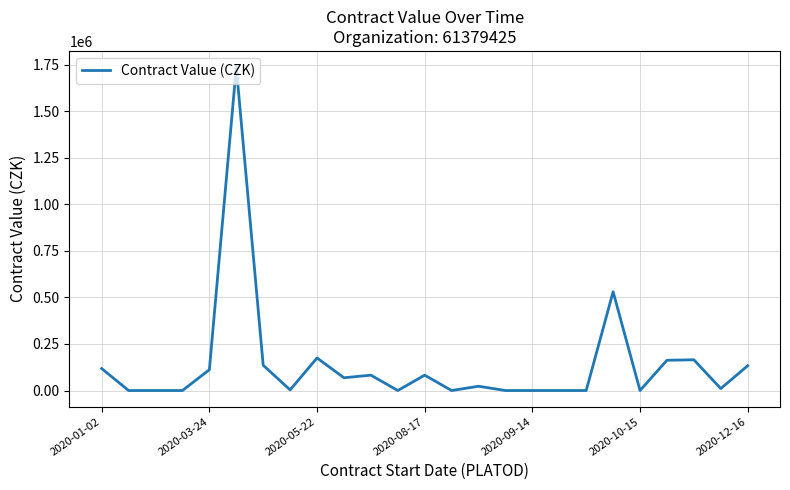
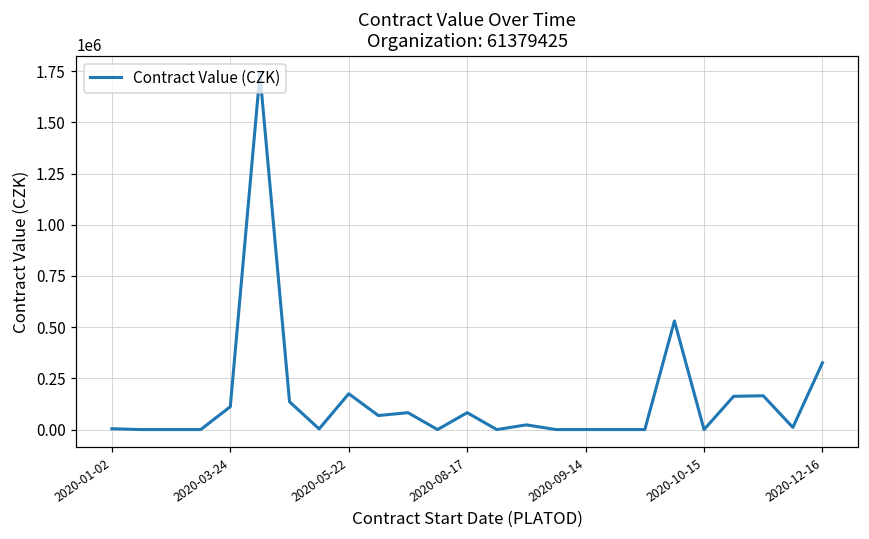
2020-01-02: 120000 -> 0
2020-12-16: 130000 -> 330000
